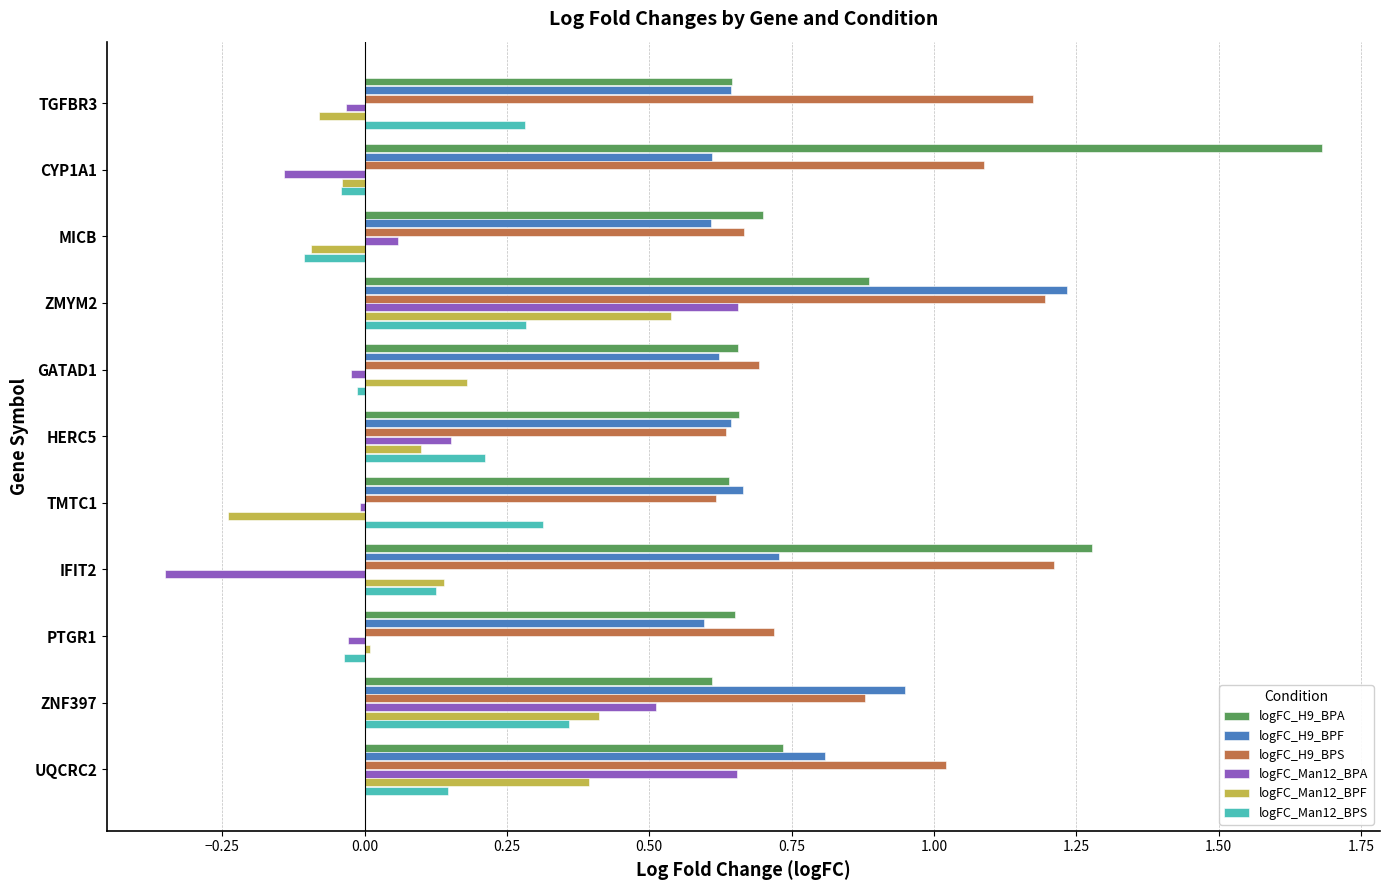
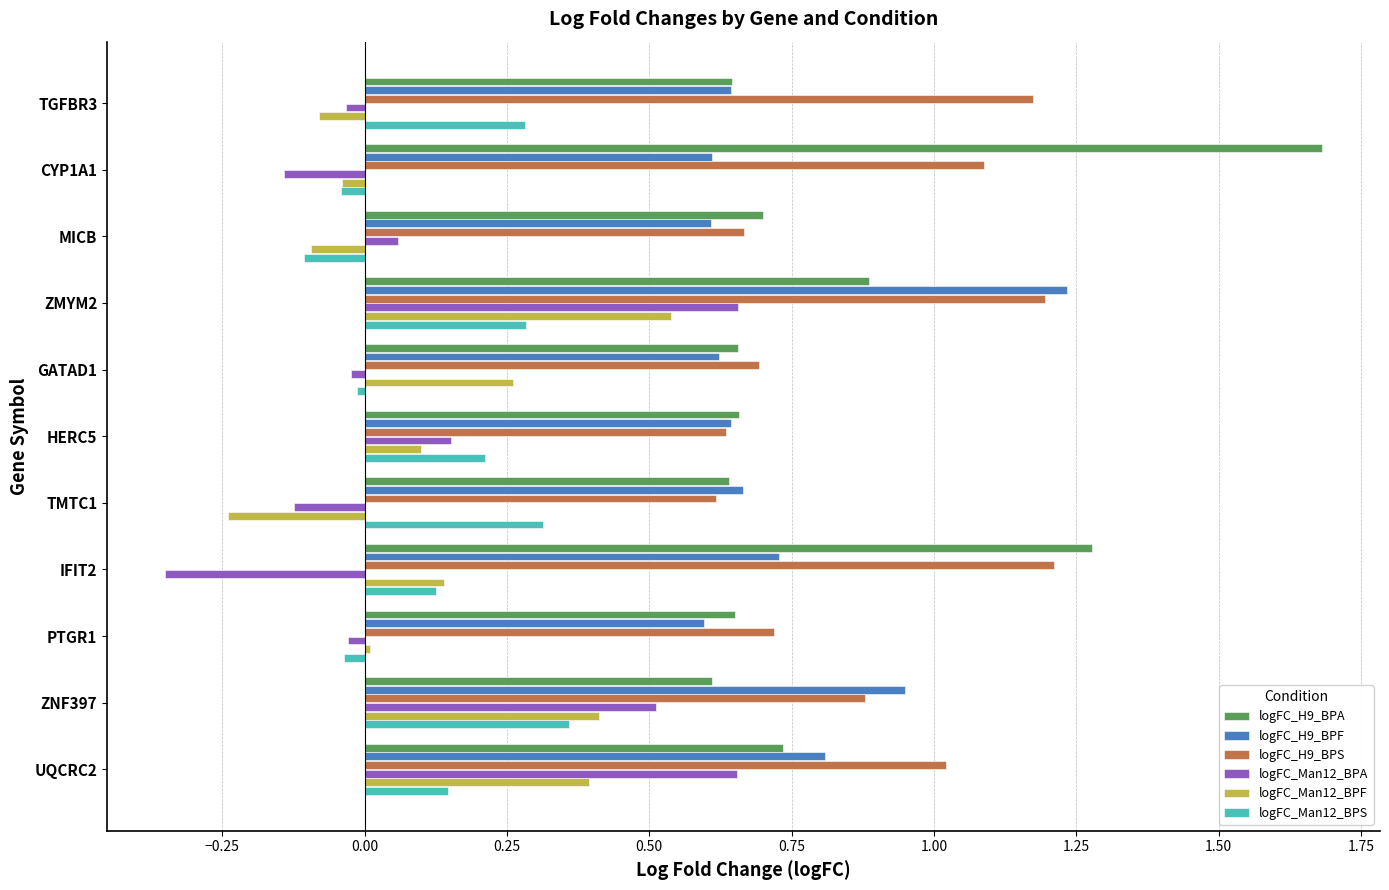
logFC_Man12_BPF, GATAD1: 0.18 -> 0.26
logFC_Man12_BPA, TMTC1: -0.01 -> -0.12
